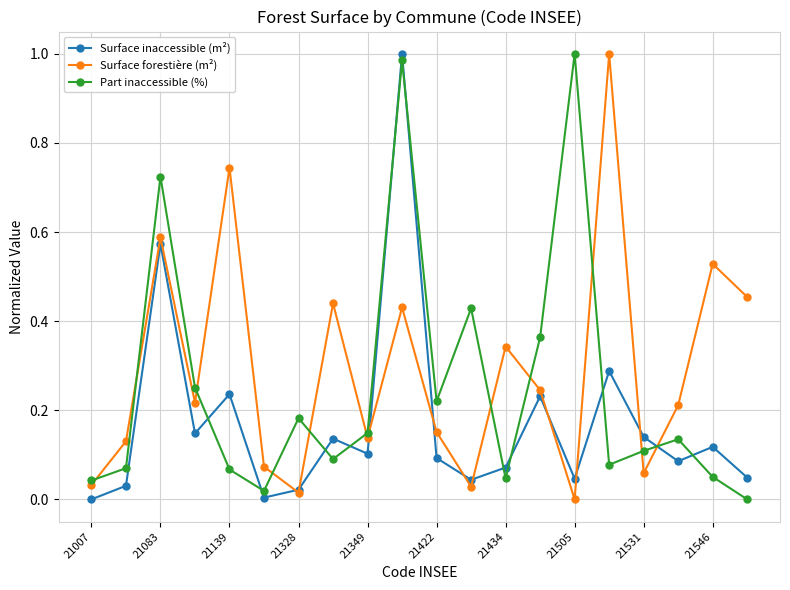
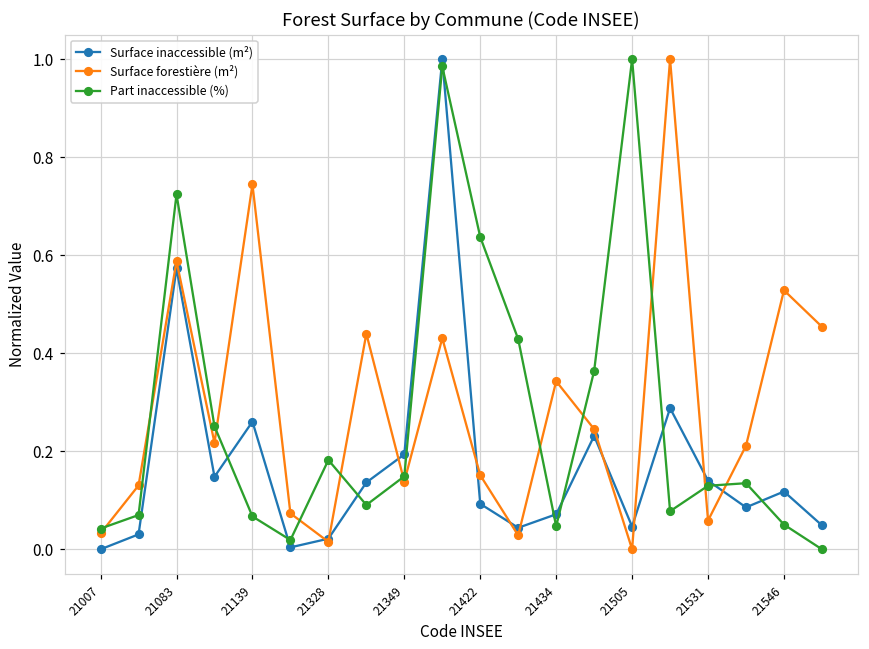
Surface inaccessible (m²), 21139: 0.24 -> 0.26
Surface inaccessible (m²), 21349: 0.10 -> 0.19
Part inaccessible (%), 21422: 0.22 -> 0.64
Part inaccessible (%), 21531: 0.11 -> 0.13
